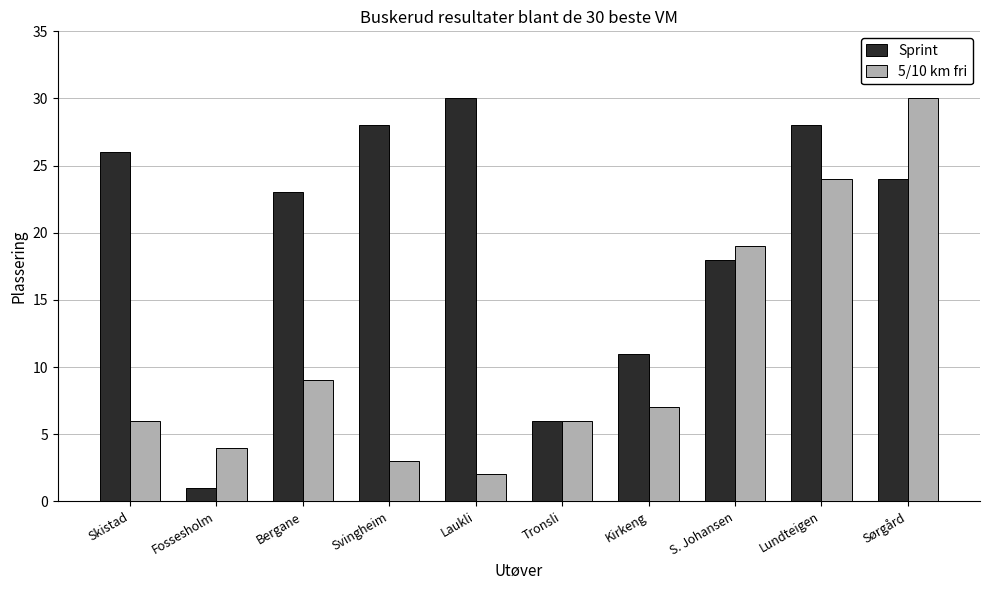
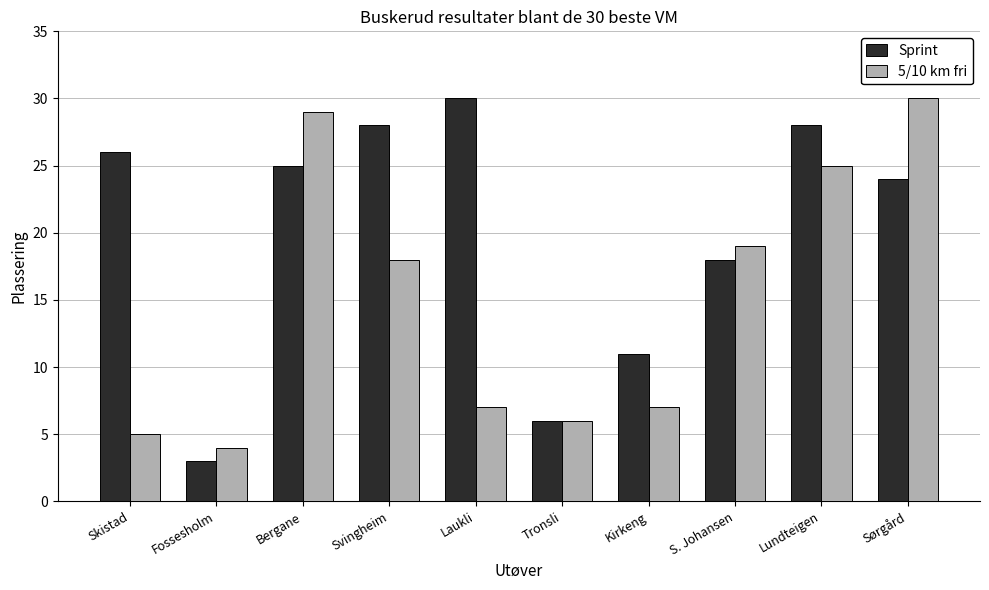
5/10 km fri, Skistad: 6 -> 5
Sprint, Fossesholm: 1 -> 3
Sprint, Bergane: 23 -> 25
5/10 km fri, Bergane: 9 -> 29
5/10 km fri, Svingheim: 3 -> 18
5/10 km fri, Laukli: 2 -> 7
5/10 km fri, Lundteigen: 24 -> 25
